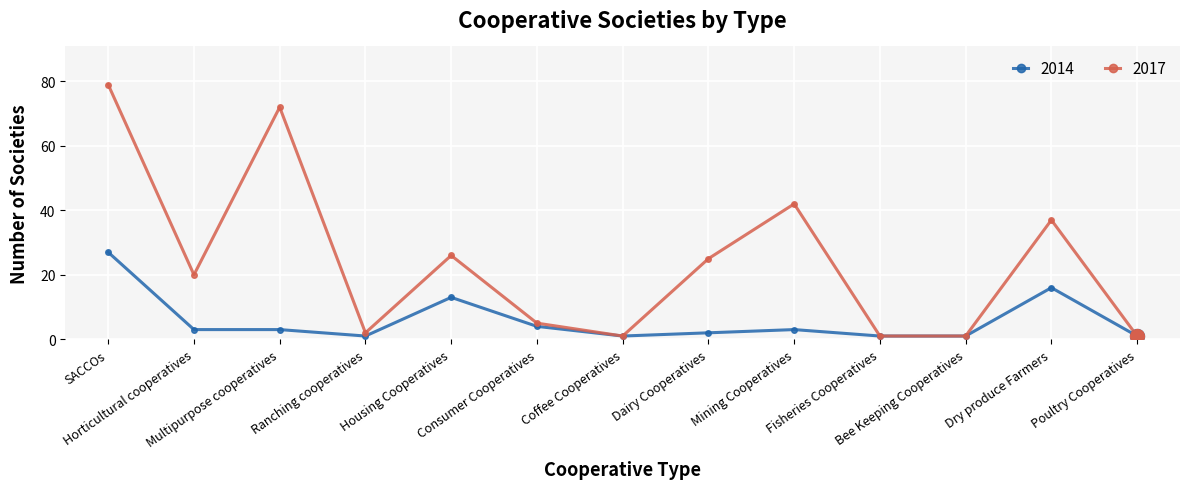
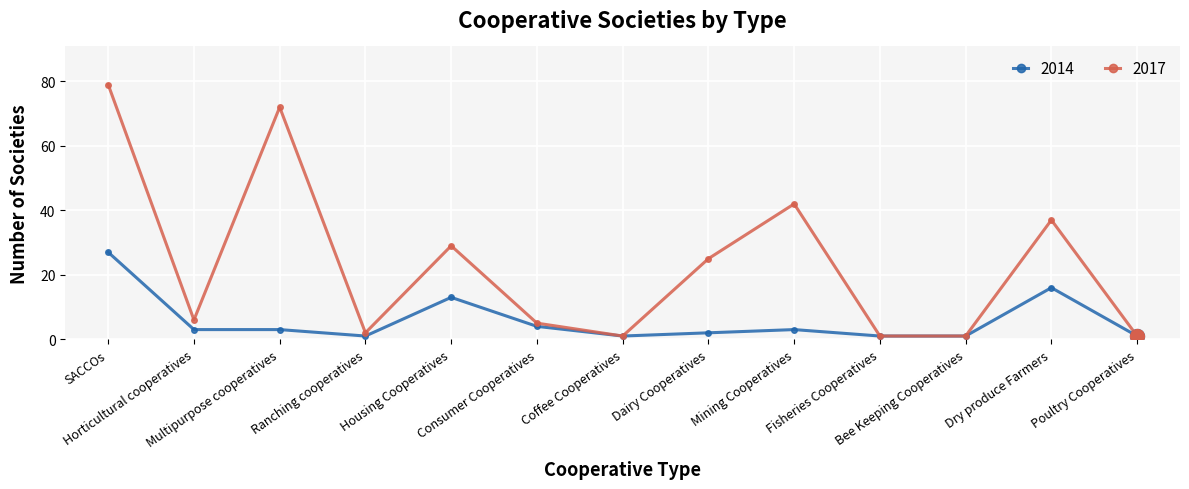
2017, Horticultural cooperatives: 20 -> 6
2017, Housing Cooperatives: 26 -> 29
